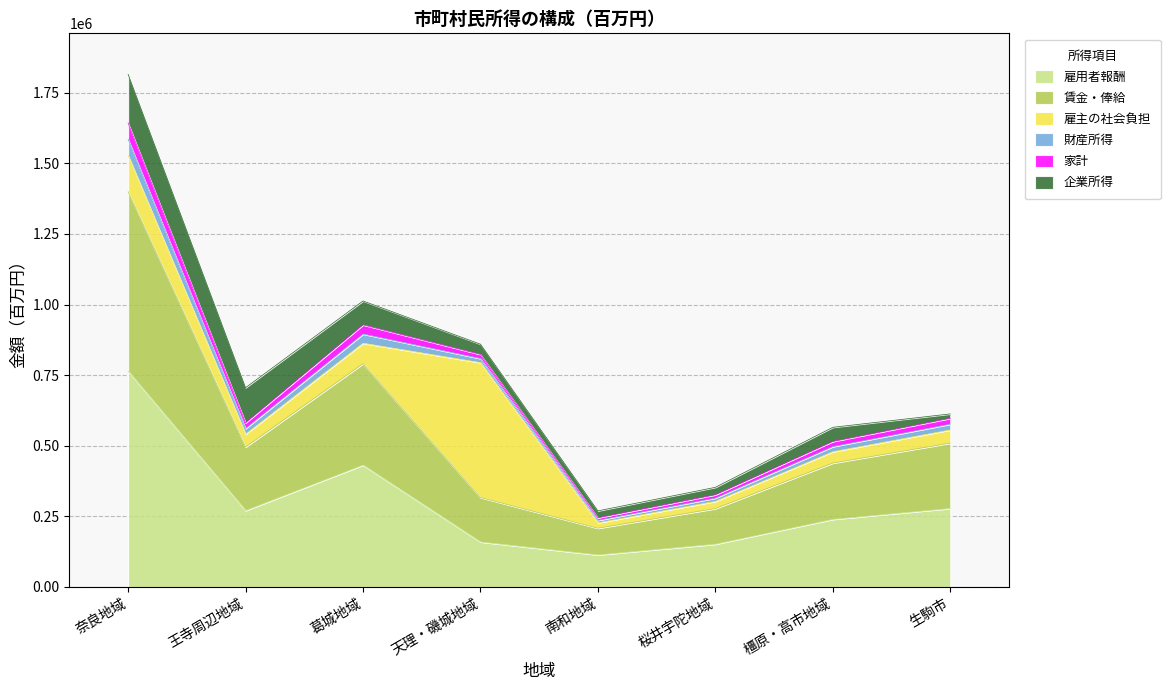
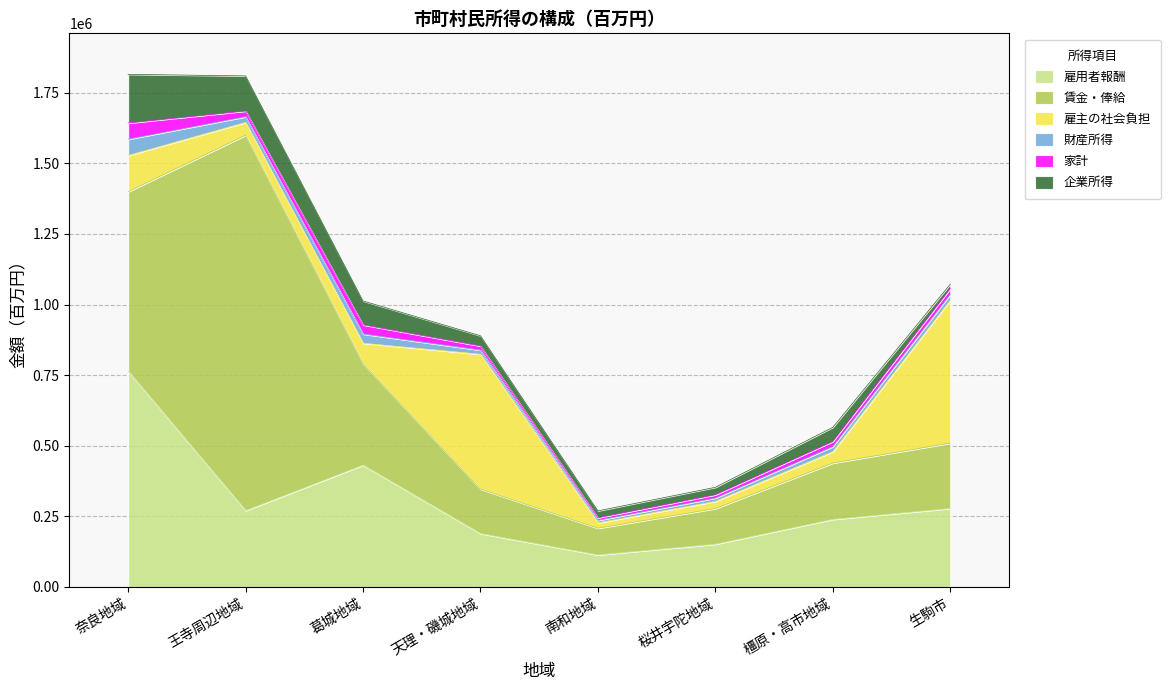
賃金・俸給, 王寺周辺地域: 230000 -> 1330000
雇用者報酬, 天理・磯城地域: 160000 -> 190000
雇主の社会負担, 生駒市: 50000 -> 510000
